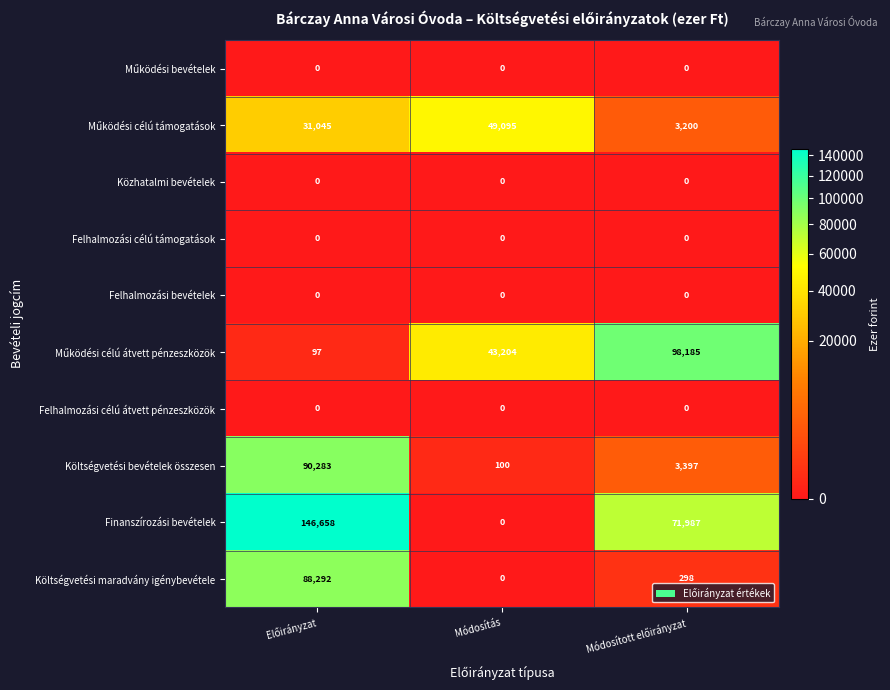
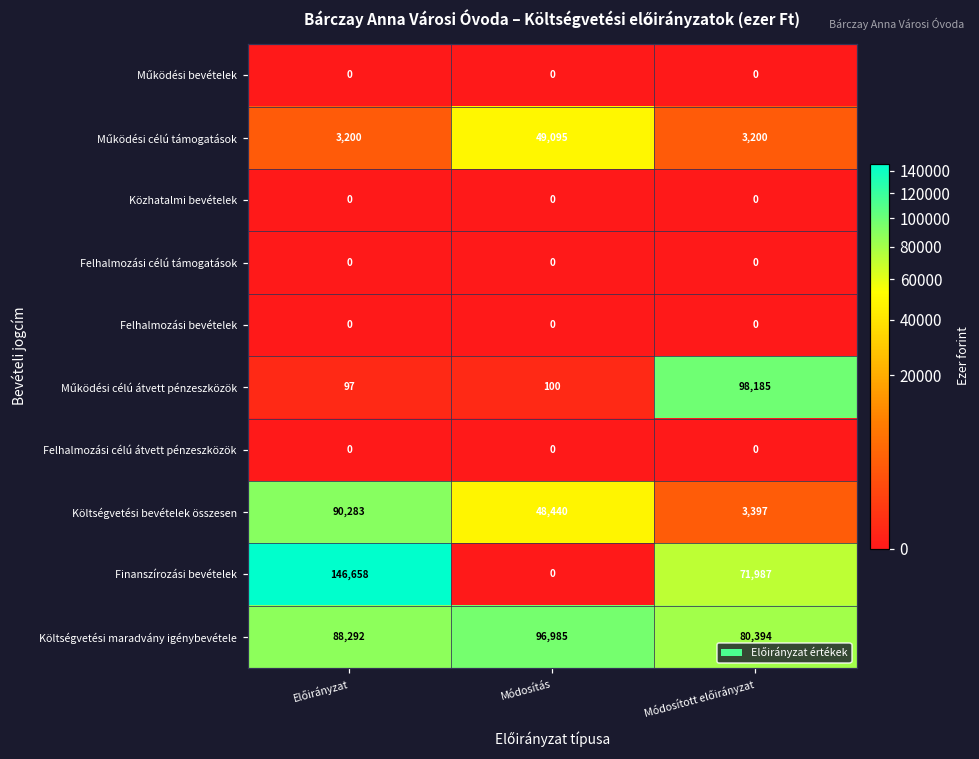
Működési célú támogatások, Előirányzat: 31,045 -> 3,200
Működési célú átvett pénzeszközök, Módosítás: 43,204 -> 100
Költségvetési bevételek összesen, Módosítás: 100 -> 48,440
Költségvetési maradvány igénybevétele, Módosítás: 0 -> 96,985
Költségvetési maradvány igénybevétele, Módosított előirányzat: 298 -> 80,394
